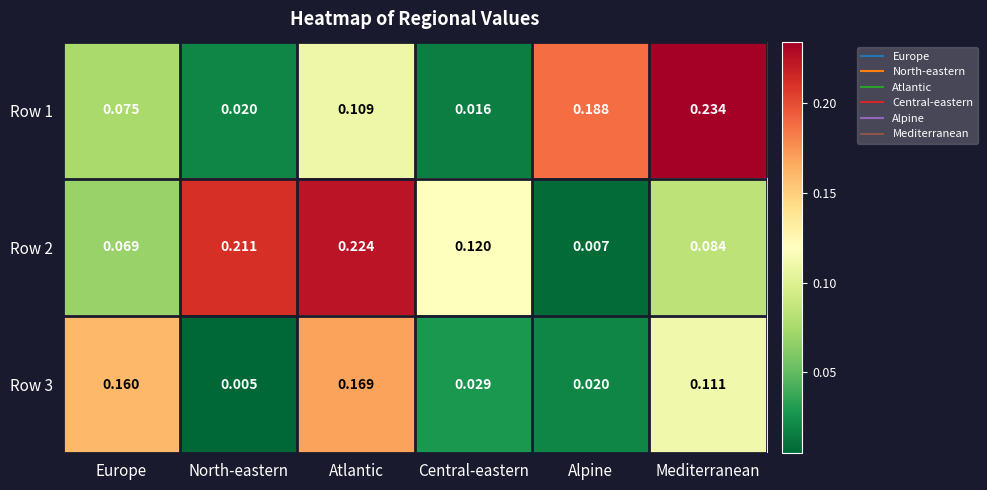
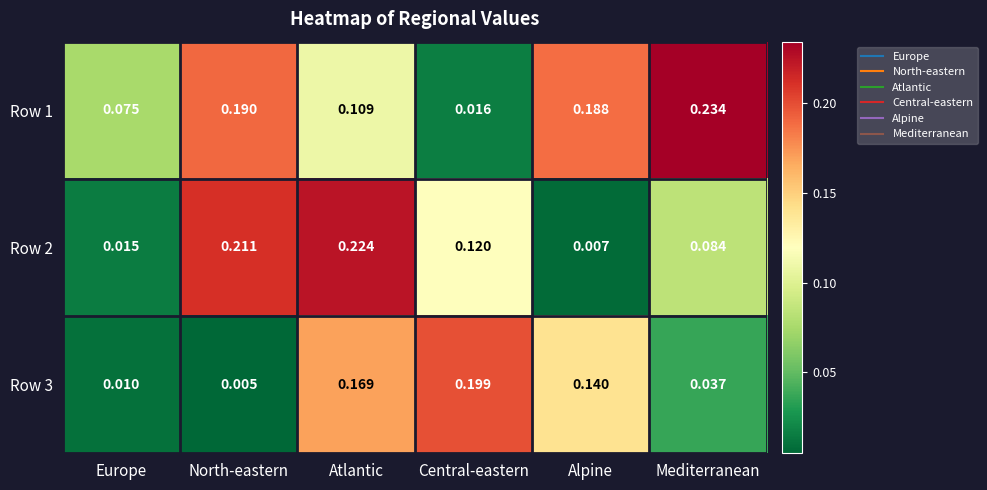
Row 1, North-eastern: 0.020 -> 0.190
Row 2, Europe: 0.069 -> 0.015
Row 3, Europe: 0.160 -> 0.010
Row 3, Central-eastern: 0.029 -> 0.199
Row 3, Alpine: 0.020 -> 0.140
Row 3, Mediterranean: 0.111 -> 0.037
